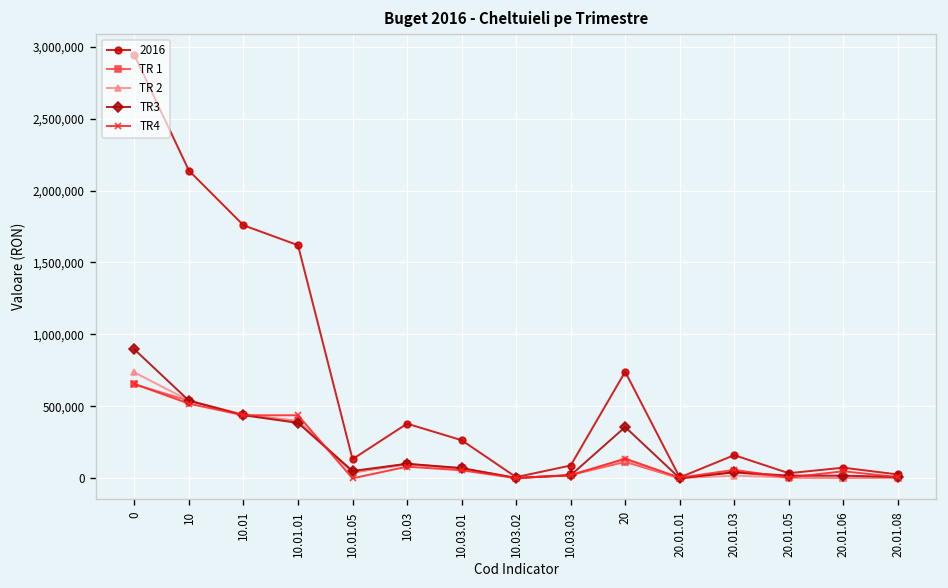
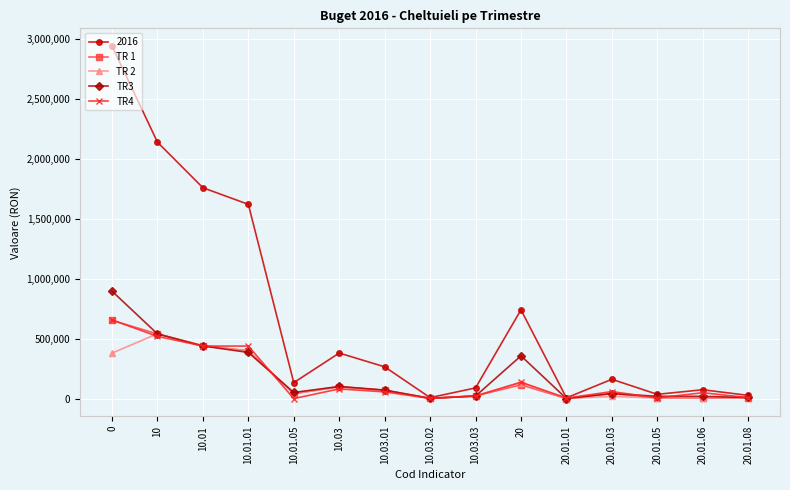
TR 2, 0: 740,000 -> 380,000
